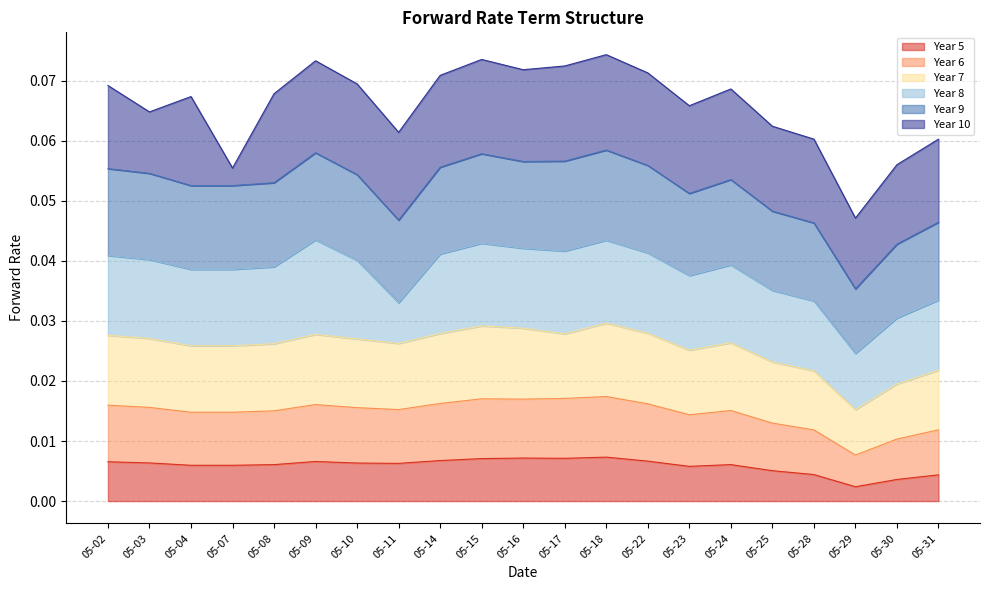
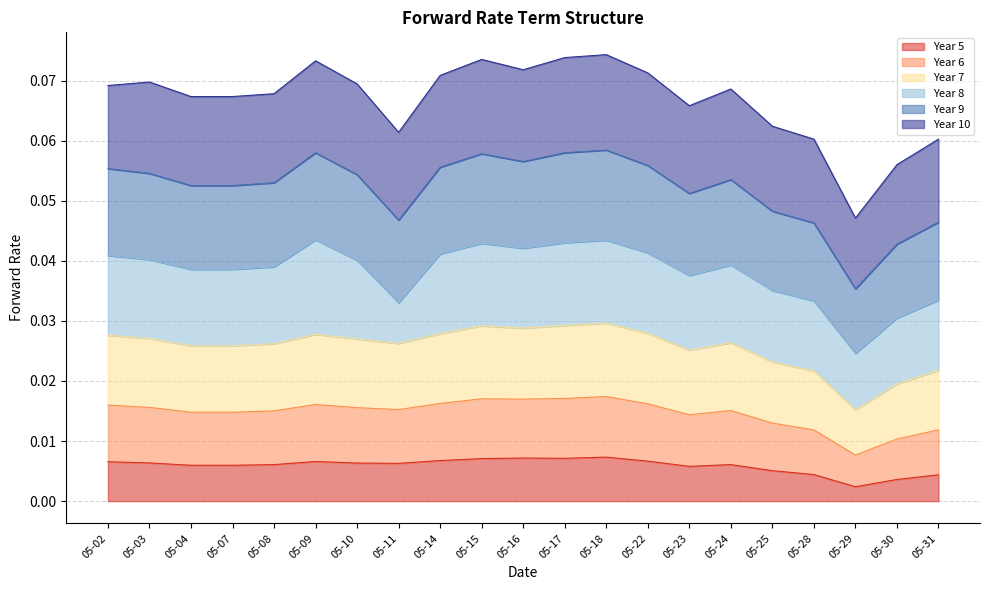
Year 10, 05-03: 0.010 -> 0.015
Year 10, 05-07: 0.003 -> 0.015
Year 7, 05-17: 0.011 -> 0.012
